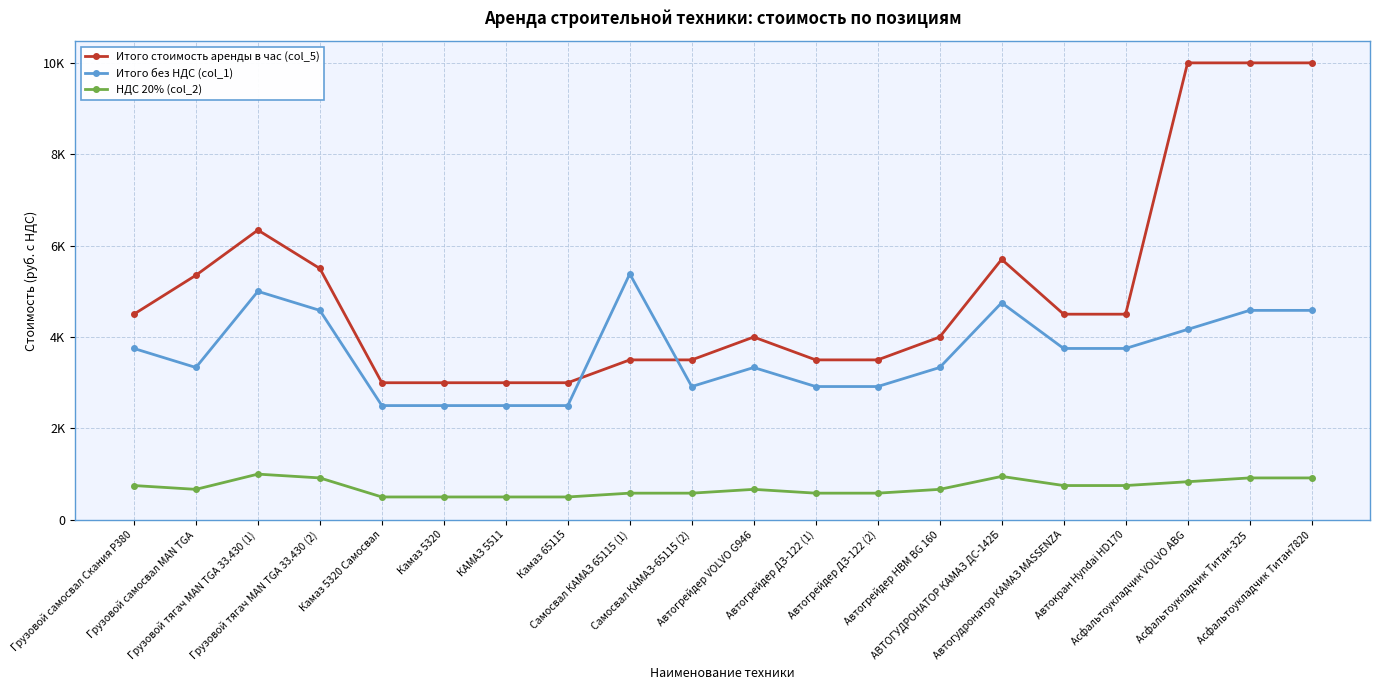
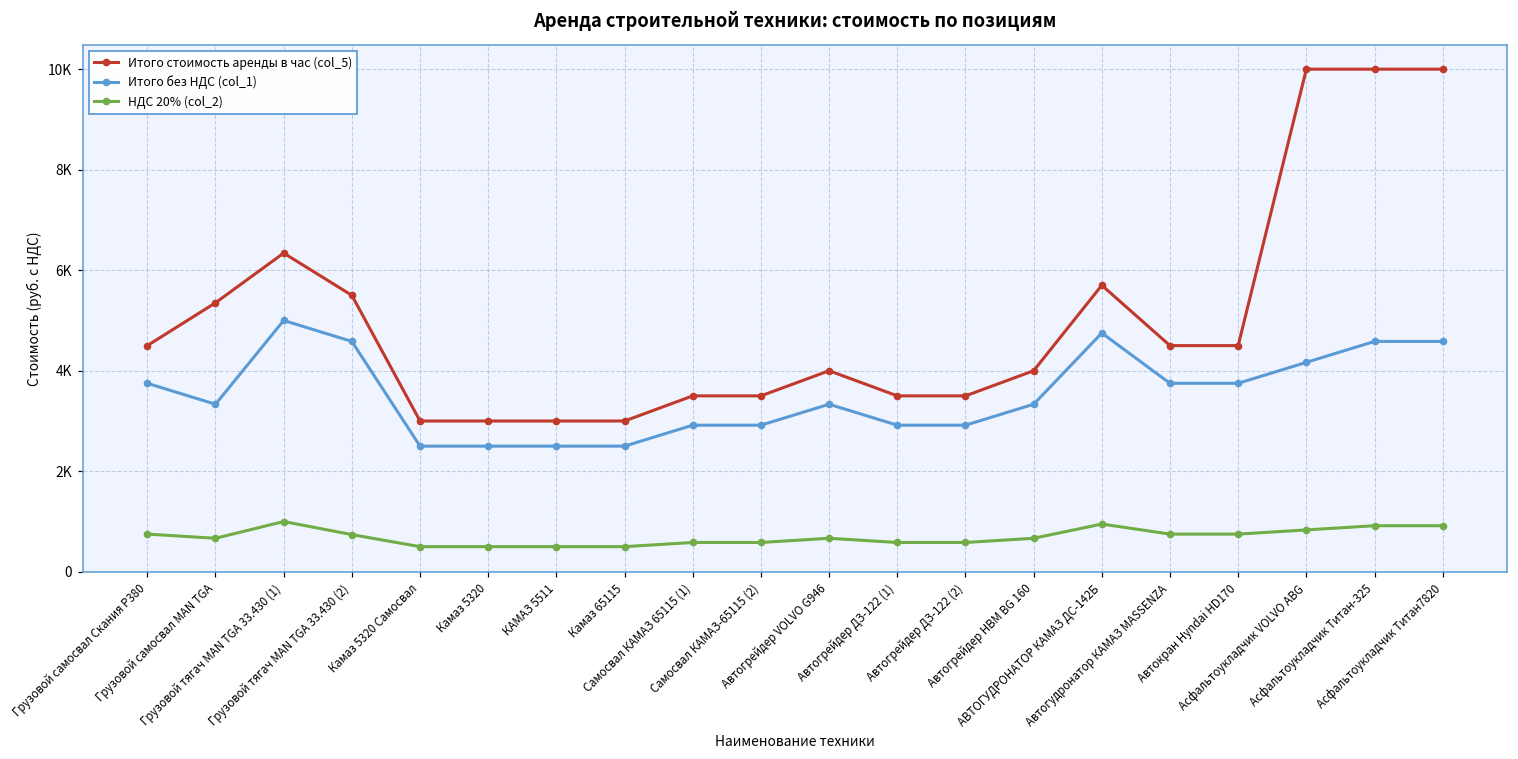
НДС 20% (col_2), Грузовой тягач MAN TGA 33.430 (2): 900 -> 700
Итого без НДС (col_1), Самосвал КАМАЗ 65115 (1): 5400 -> 2900
